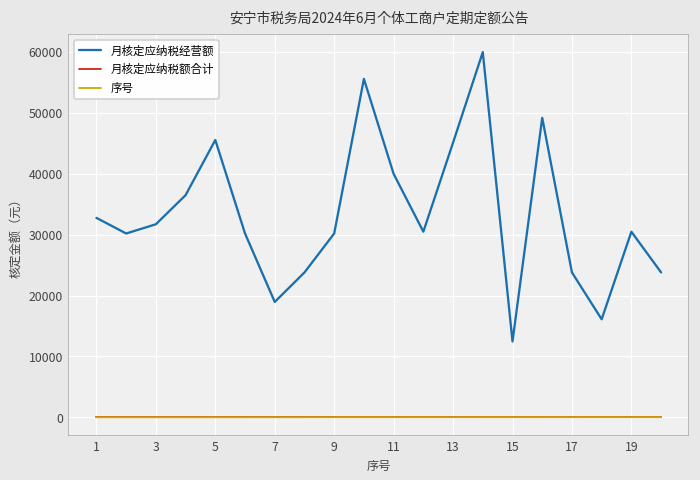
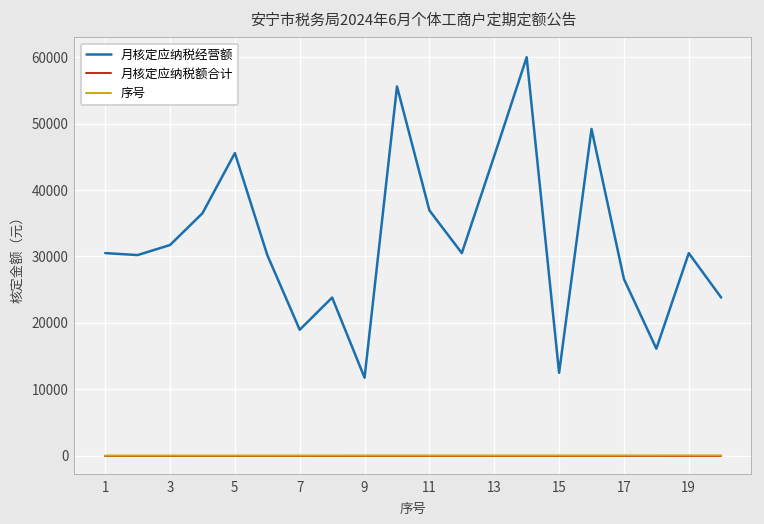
月核定应纳税经营额, 1: 33000 -> 31000
月核定应纳税经营额, 9: 30000 -> 12000
月核定应纳税经营额, 11: 40000 -> 37000
月核定应纳税经营额, 17: 24000 -> 27000
